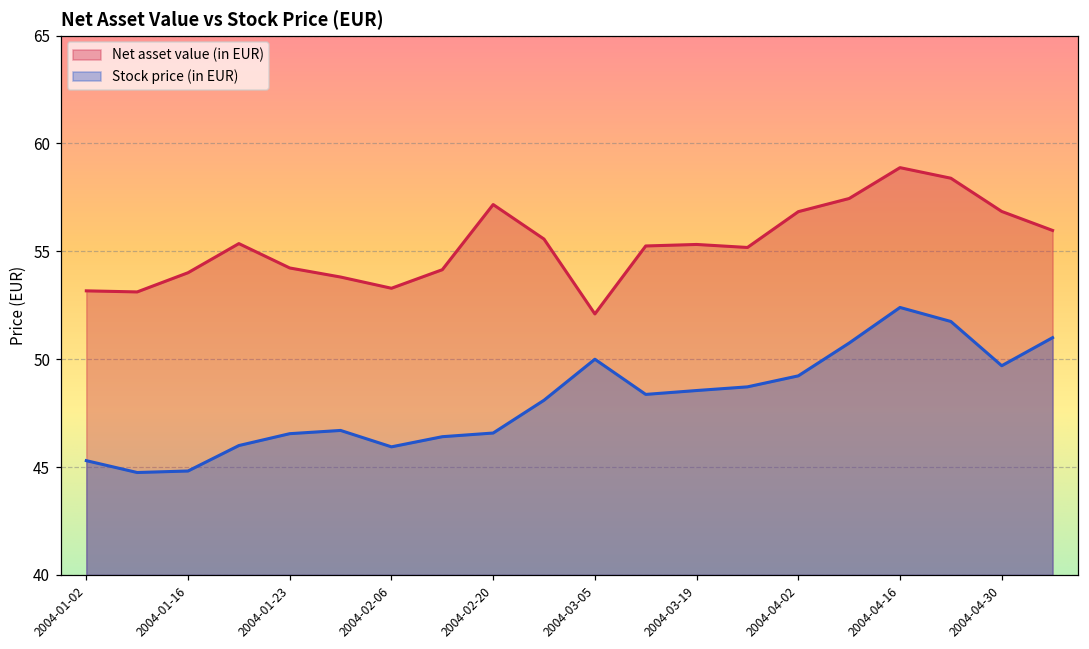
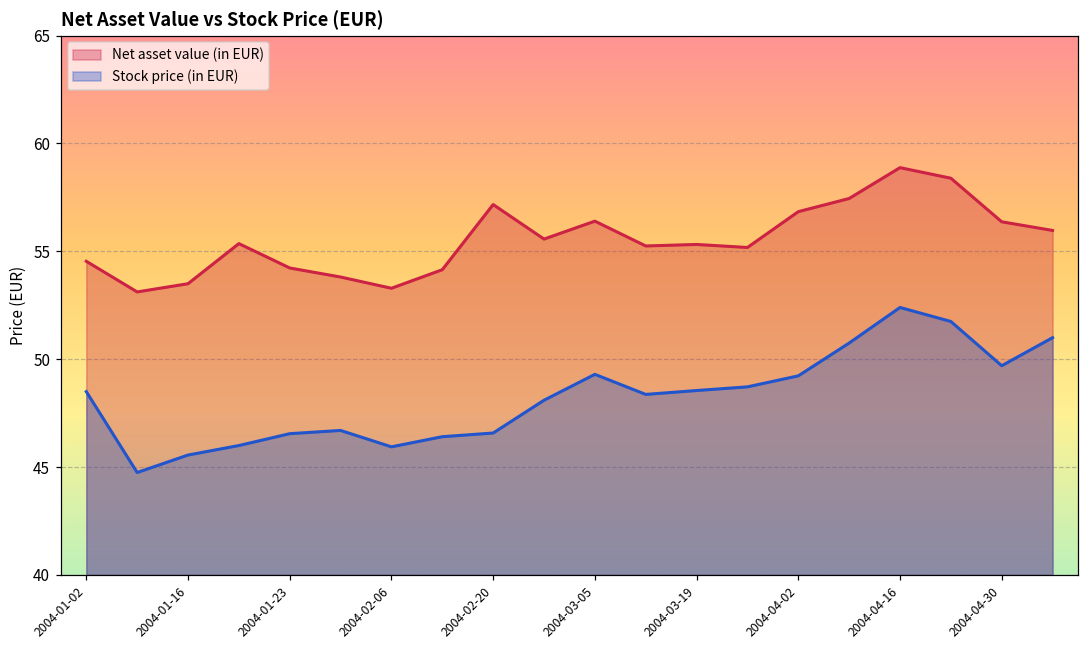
Net asset value (in EUR), 2004-01-02: 53.2 -> 54.5
Stock price (in EUR), 2004-01-02: 45.3 -> 48.5
Net asset value (in EUR), 2004-01-16: 54.0 -> 53.5
Stock price (in EUR), 2004-01-16: 44.8 -> 45.6
Net asset value (in EUR), 2004-03-05: 52.1 -> 56.4
Stock price (in EUR), 2004-03-05: 50.0 -> 49.3
Net asset value (in EUR), 2004-04-30: 56.9 -> 56.4
